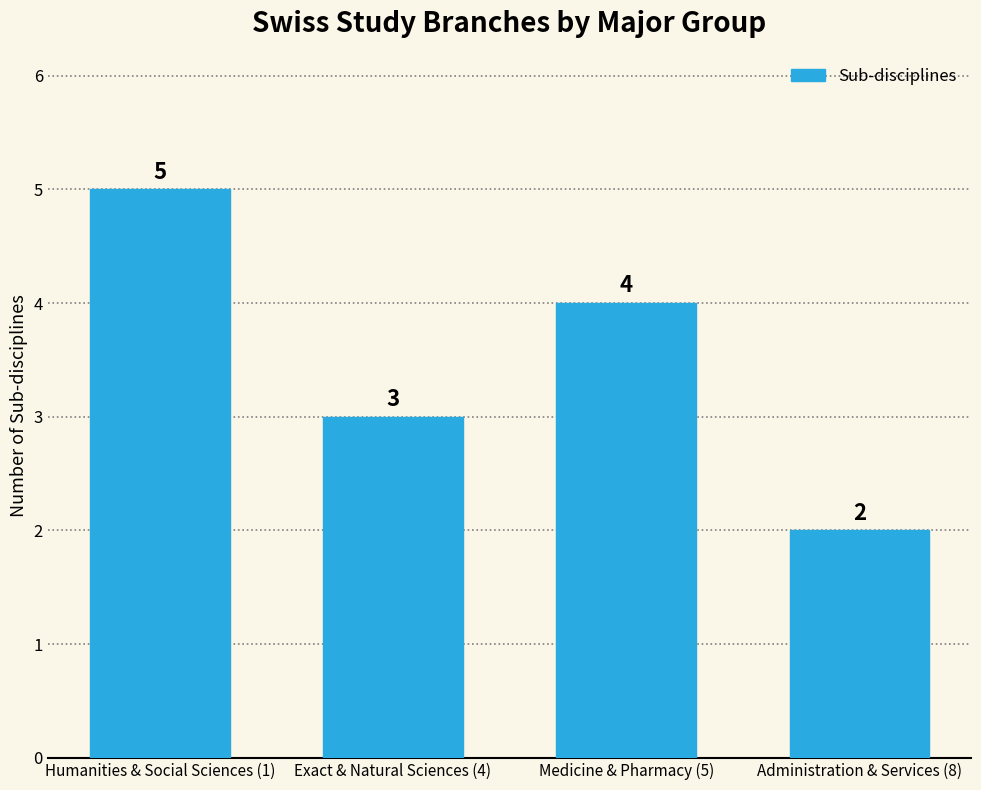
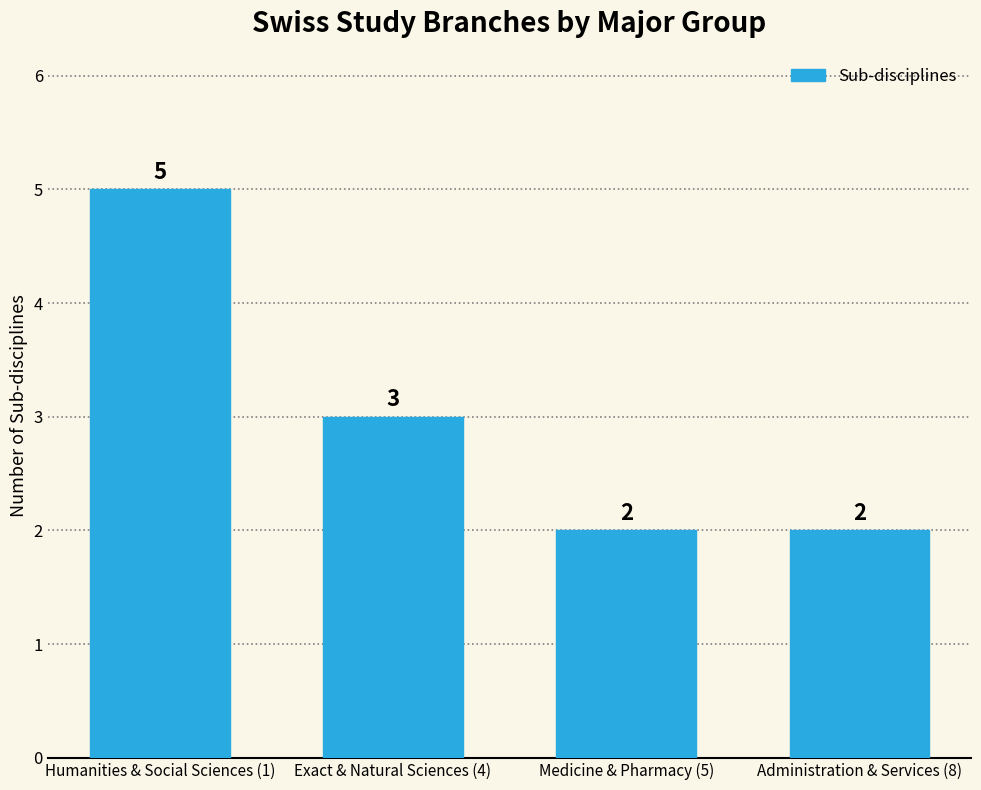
Medicine & Pharmacy (5): 4 -> 2
